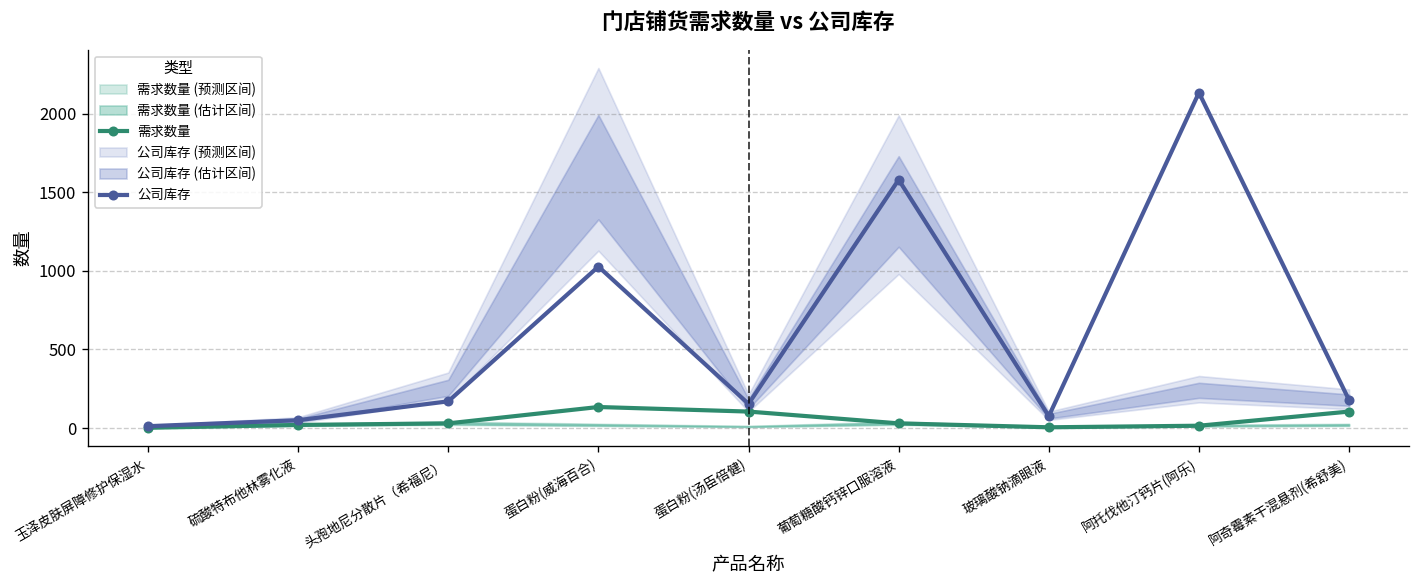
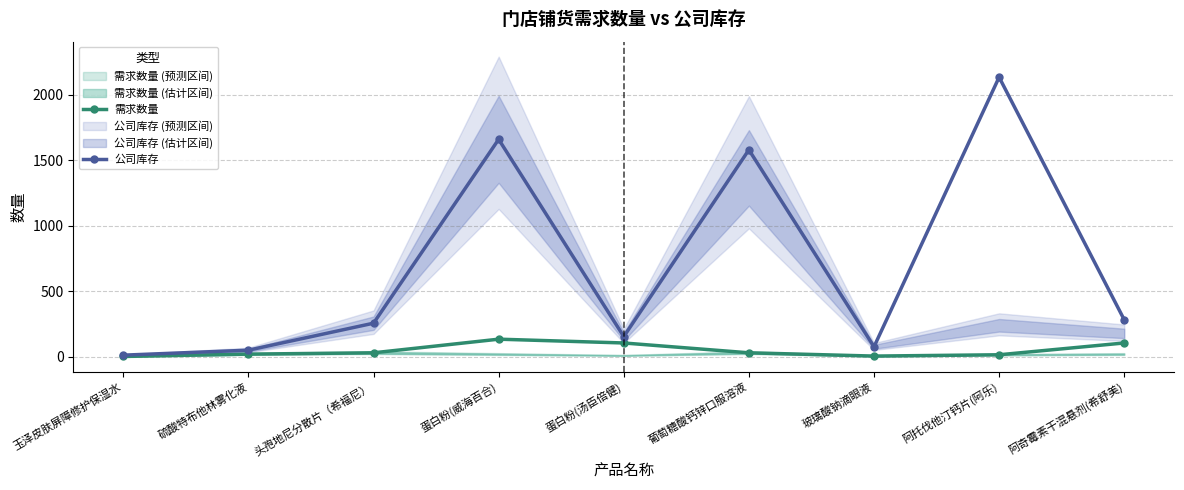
公司库存, 头孢地尼分散片（希福尼）: 170 -> 260
公司库存, 蛋白粉(威海百合): 1030 -> 1660
公司库存, 阿奇霉素干混悬剂(希舒美): 180 -> 280
